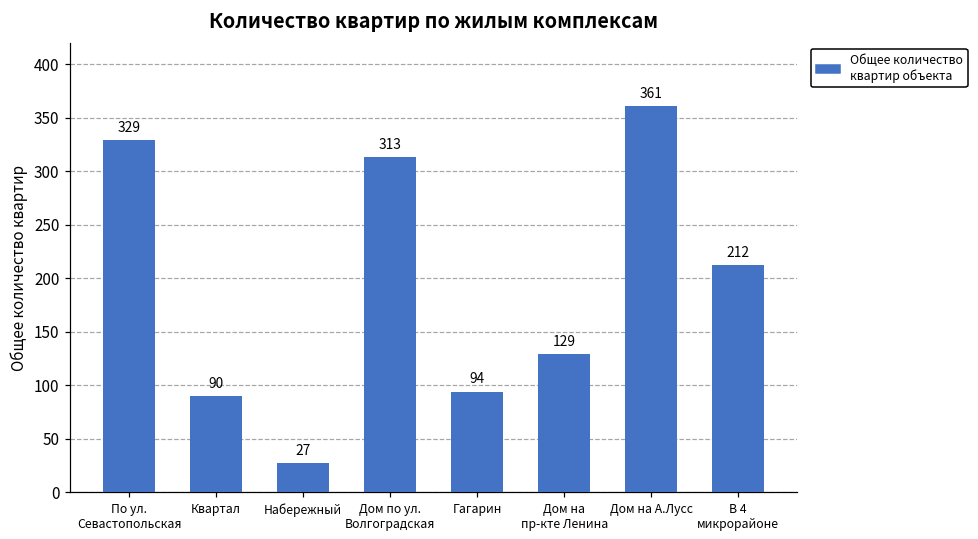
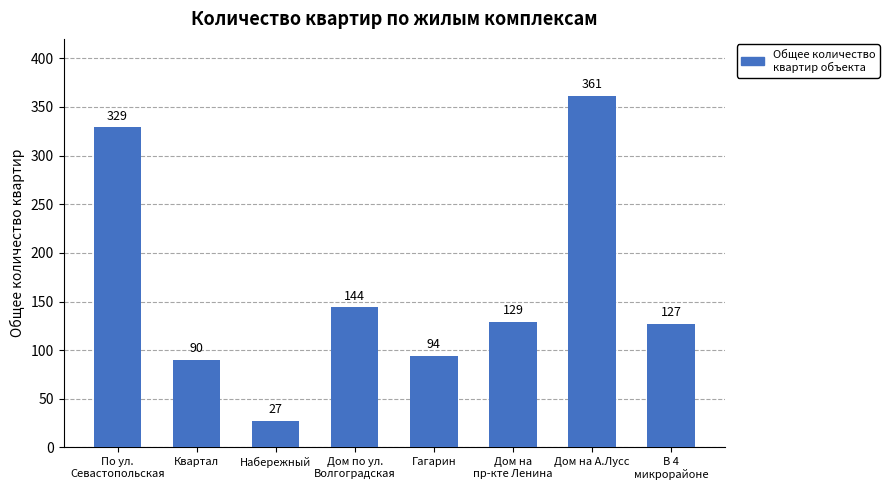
Дом по ул. Волгоградская: 313 -> 144
В 4 микрорайоне: 212 -> 127
